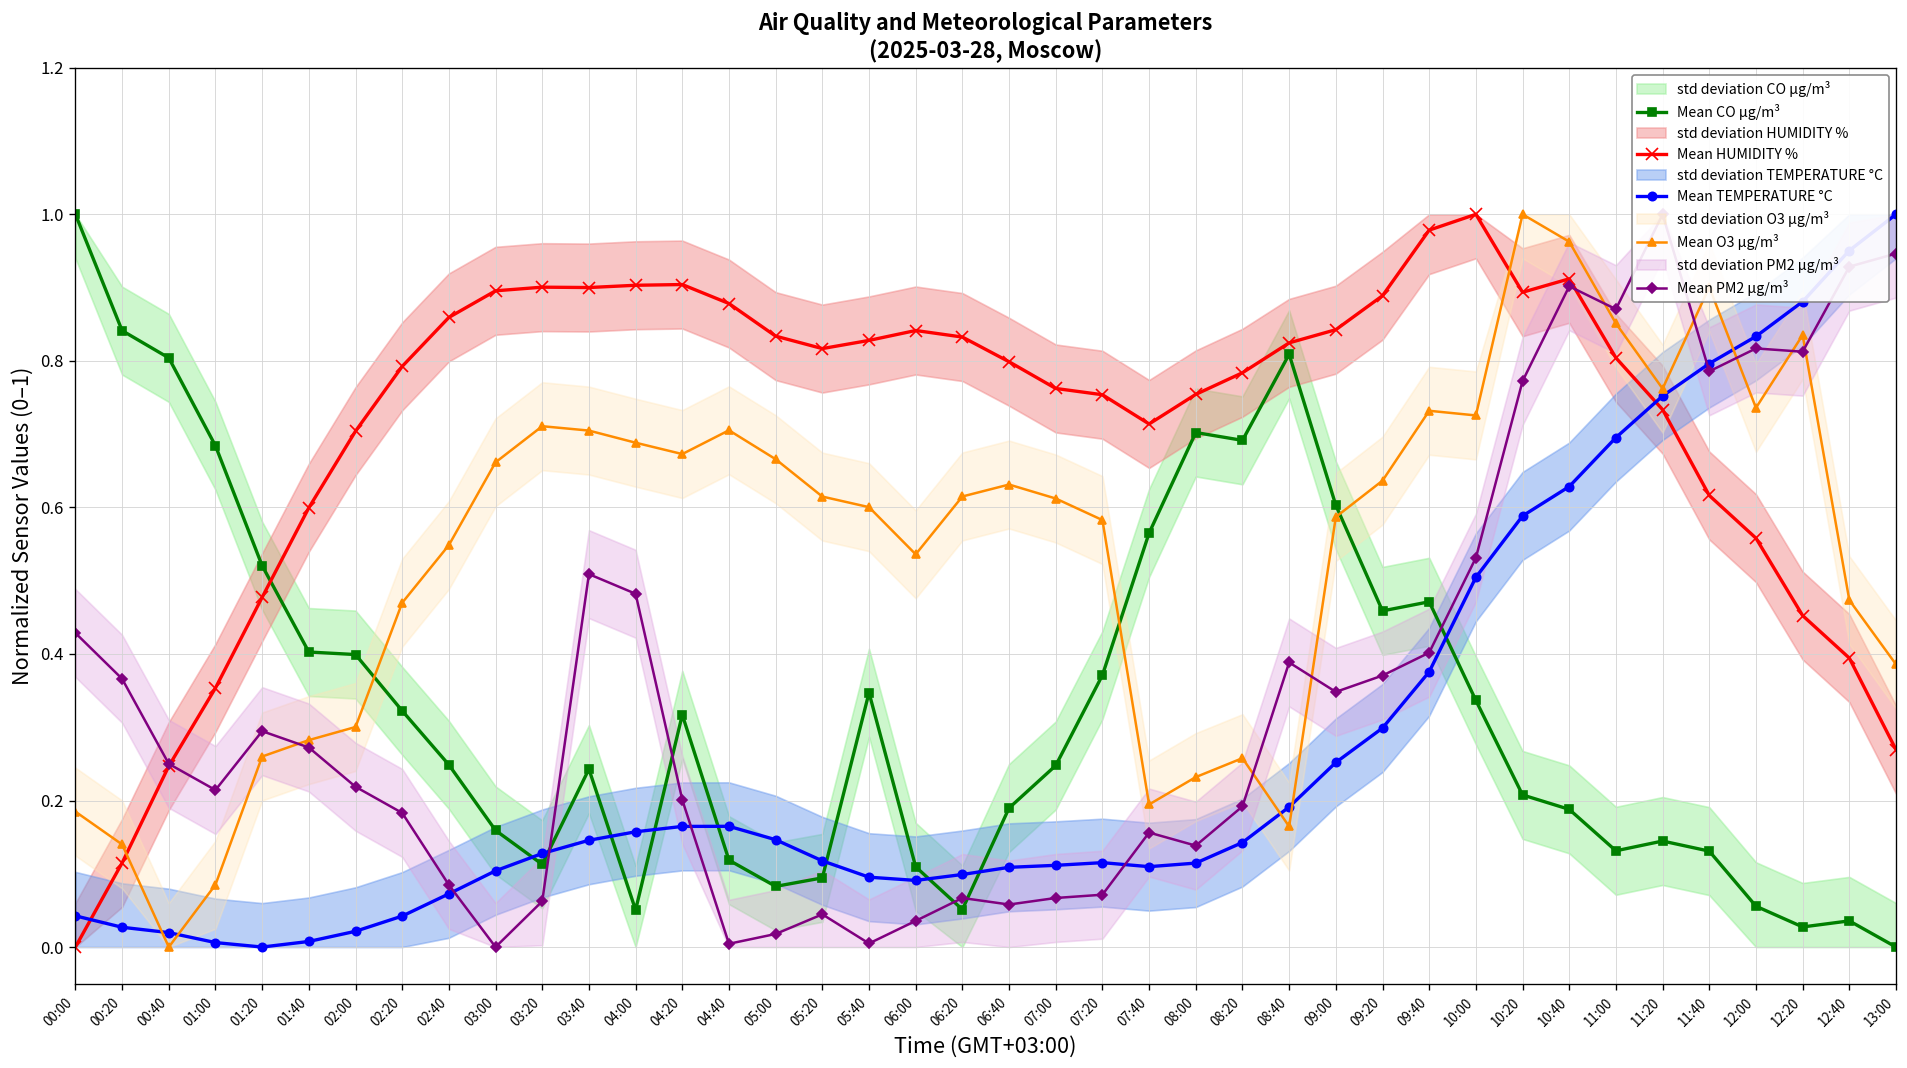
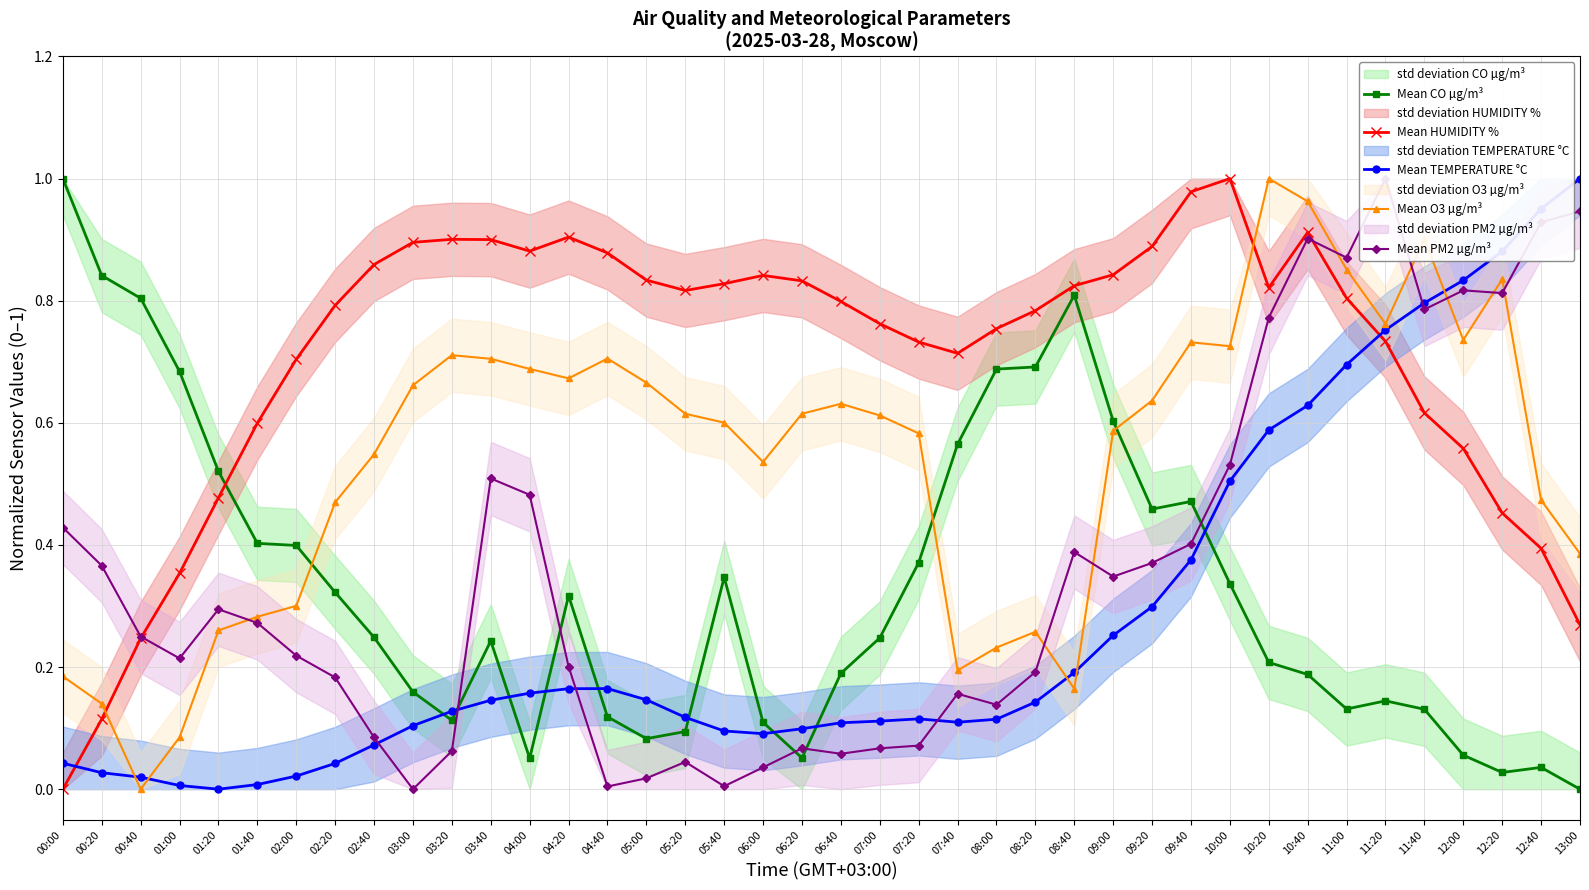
Mean HUMIDITY %, 04:00: 0.90 -> 0.88
Mean HUMIDITY %, 07:20: 0.75 -> 0.73
Mean CO µg/m³, 08:00: 0.70 -> 0.69
Mean HUMIDITY %, 10:20: 0.89 -> 0.82
